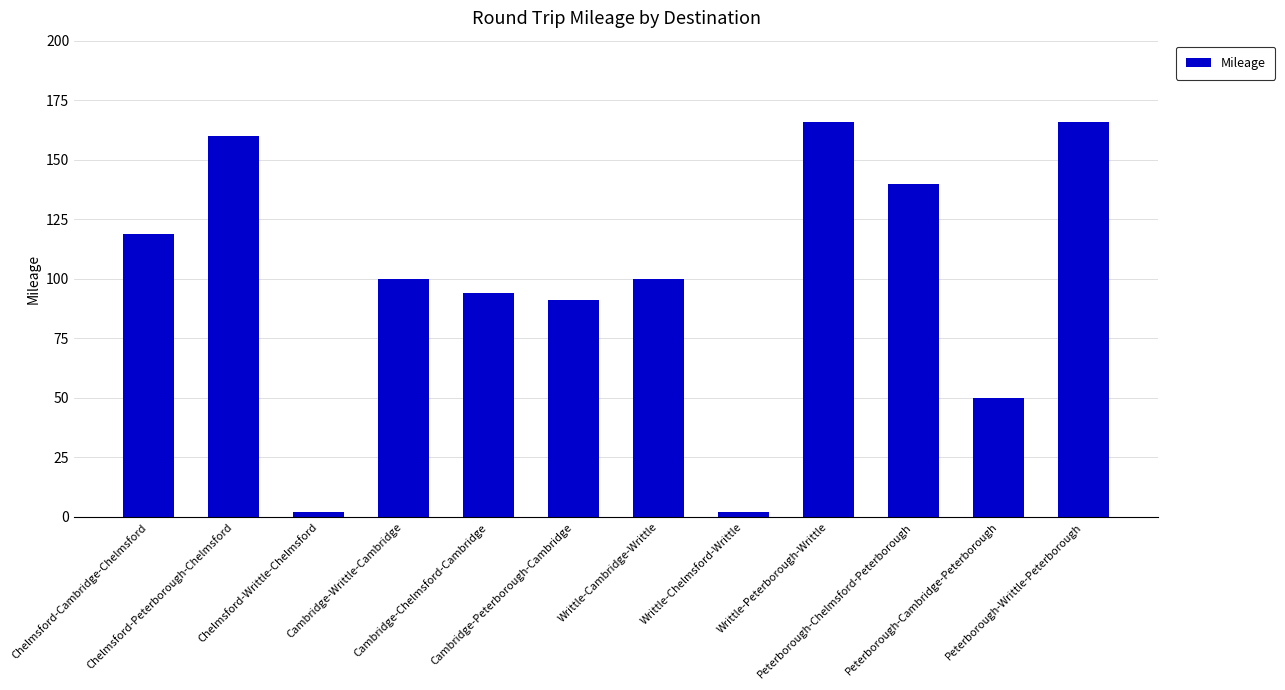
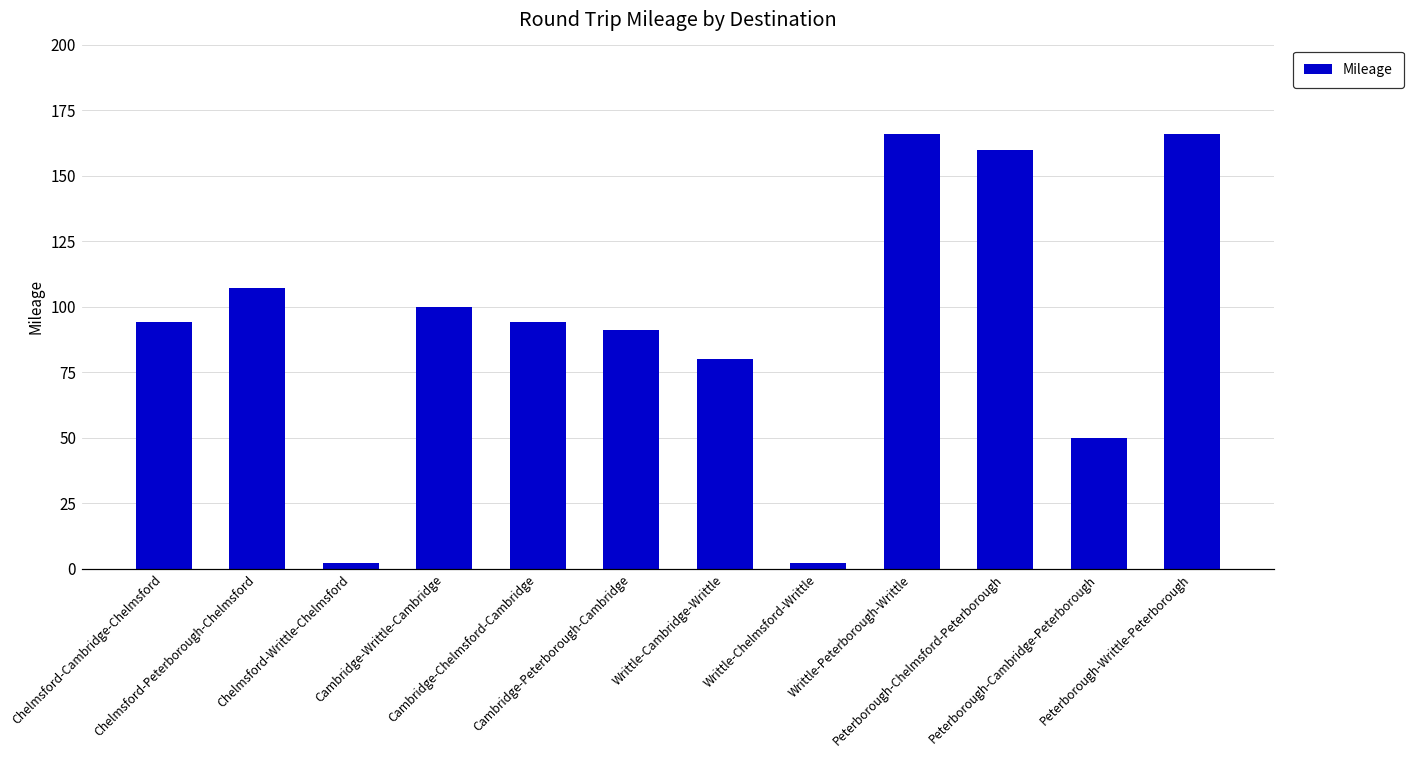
Chelmsford-Cambridge-Chelmsford: 119 -> 94
Chelmsford-Peterborough-Chelmsford: 160 -> 107
Writtle-Cambridge-Writtle: 100 -> 80
Peterborough-Chelmsford-Peterborough: 140 -> 160
